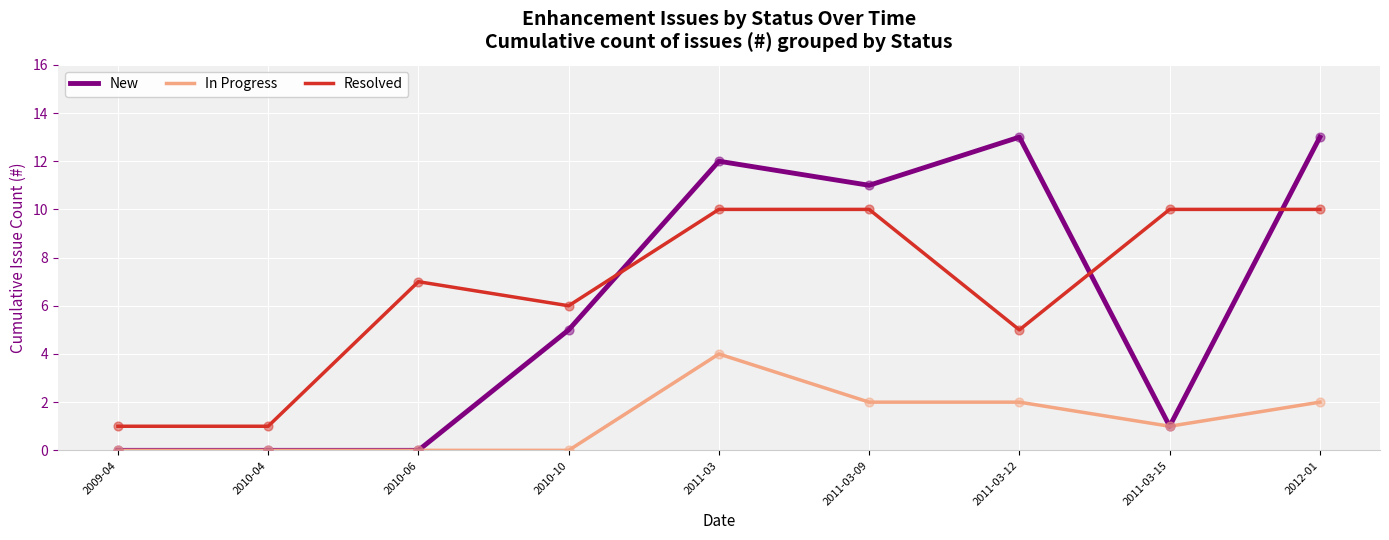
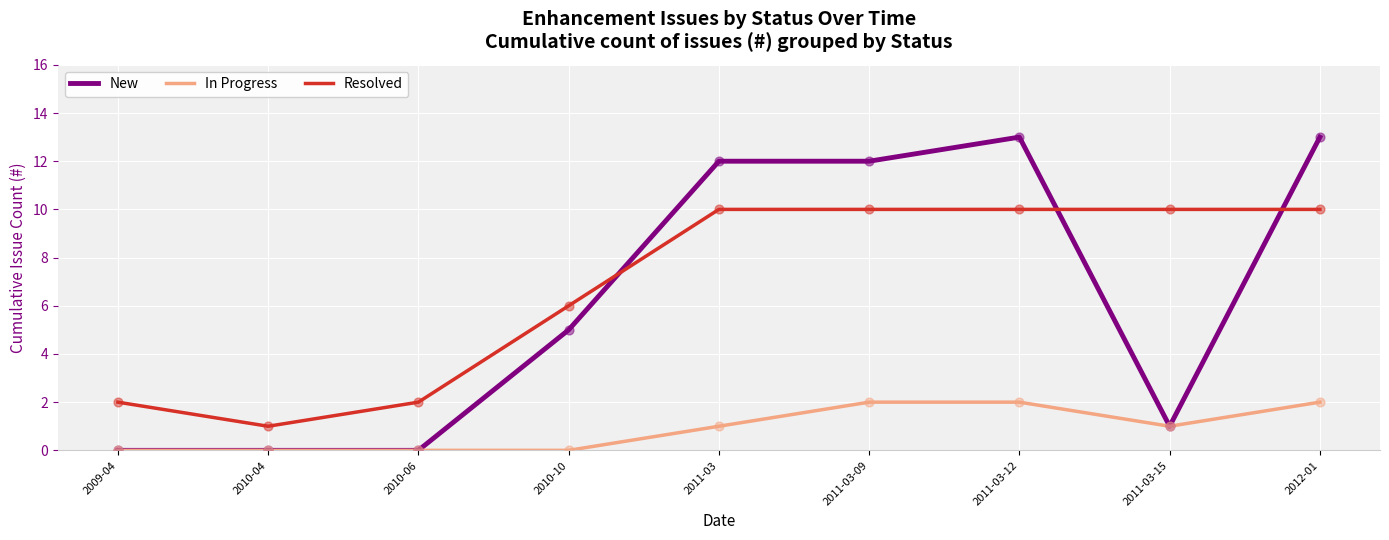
Resolved, 2009-04: 1 -> 2
Resolved, 2010-06: 7 -> 2
In Progress, 2011-03: 4 -> 1
New, 2011-03-09: 11 -> 12
Resolved, 2011-03-12: 5 -> 10
